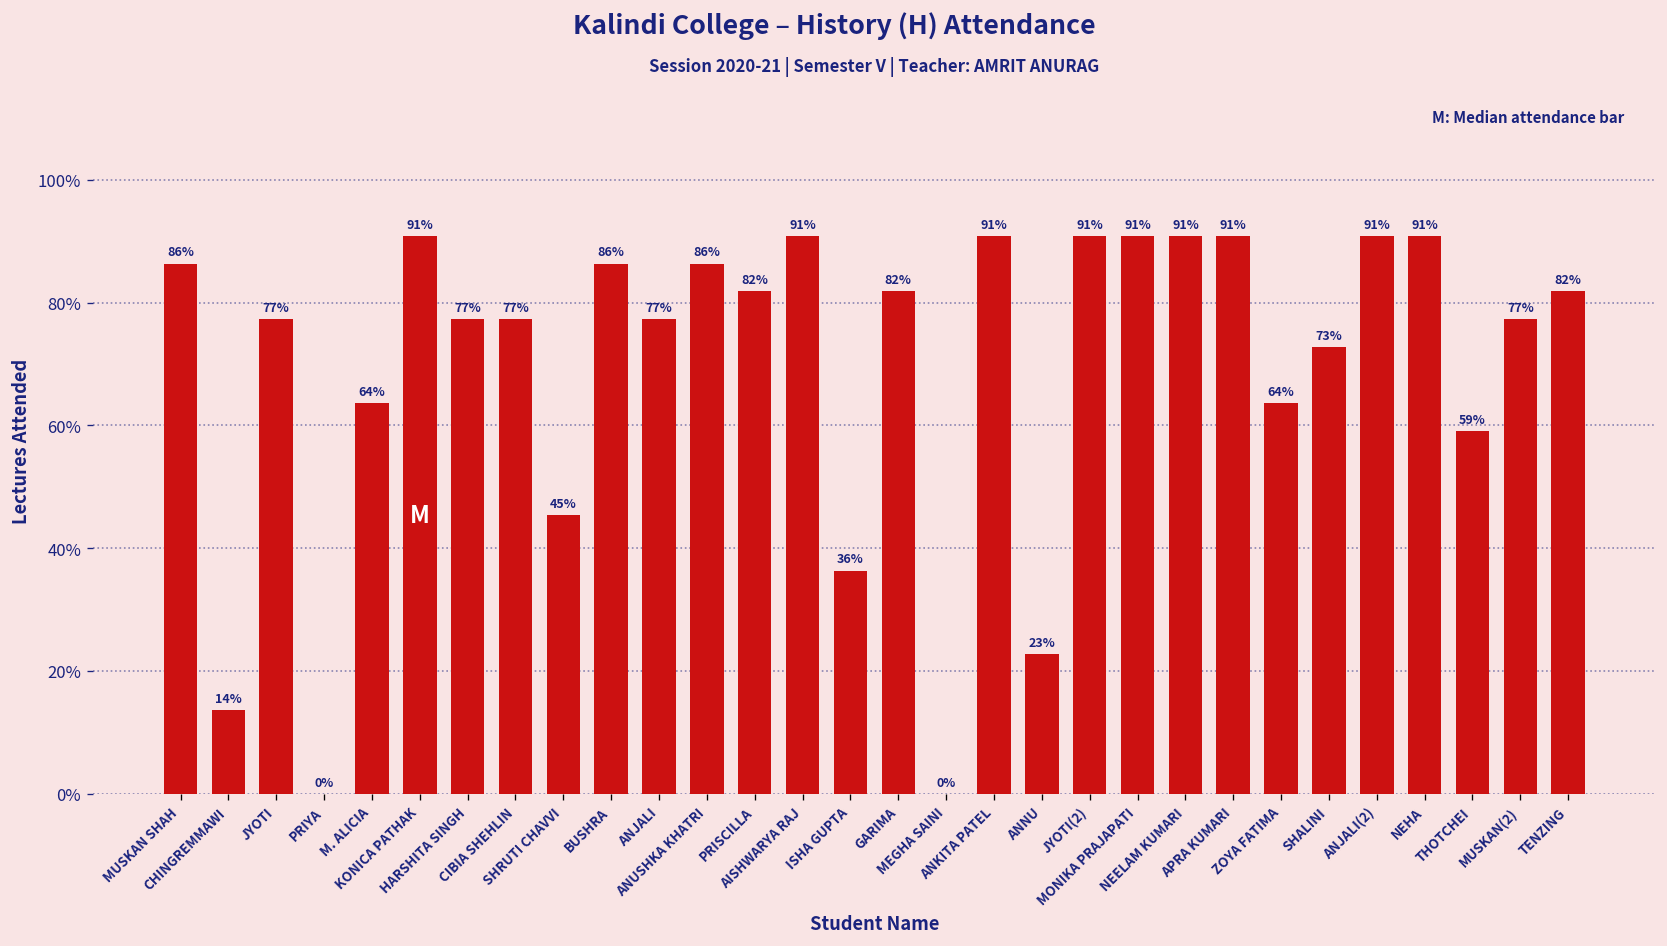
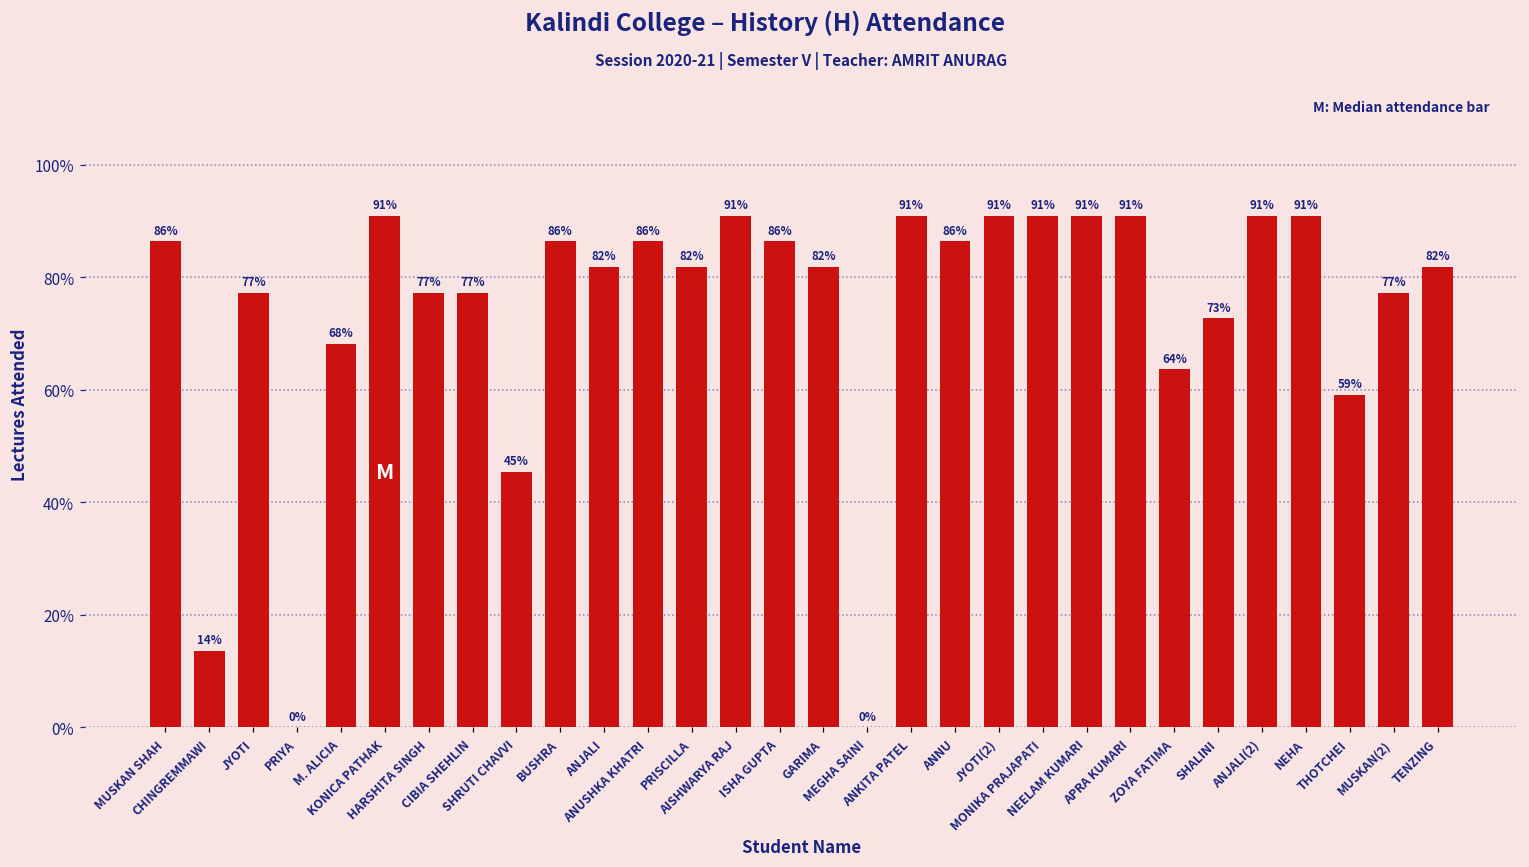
M. ALICIA: 64% -> 68%
ANJALI: 77% -> 82%
ISHA GUPTA: 36% -> 86%
ANNU: 23% -> 86%
